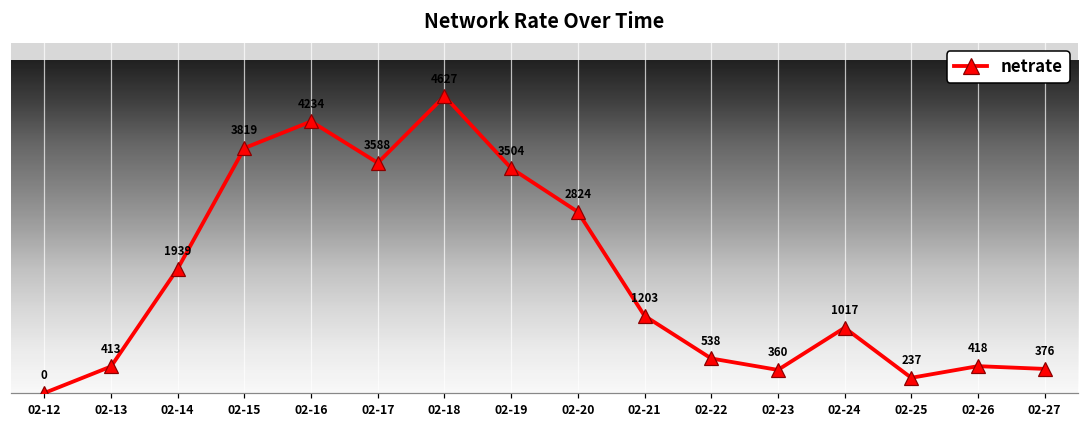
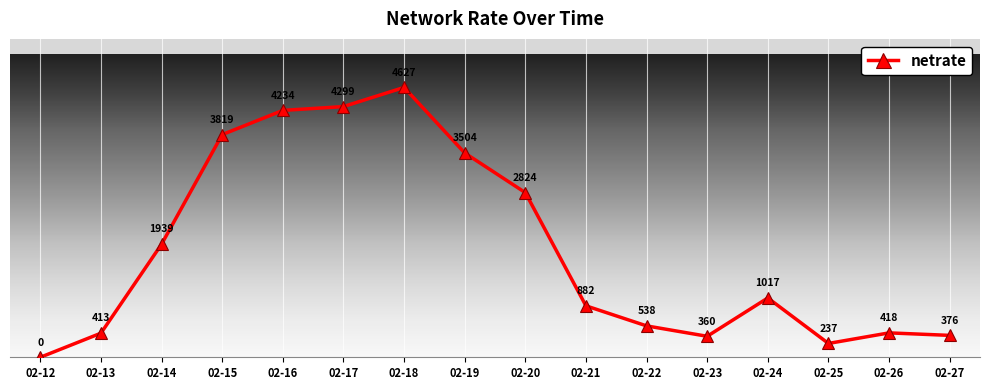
02-17: 3588 -> 4299
02-21: 1203 -> 882
